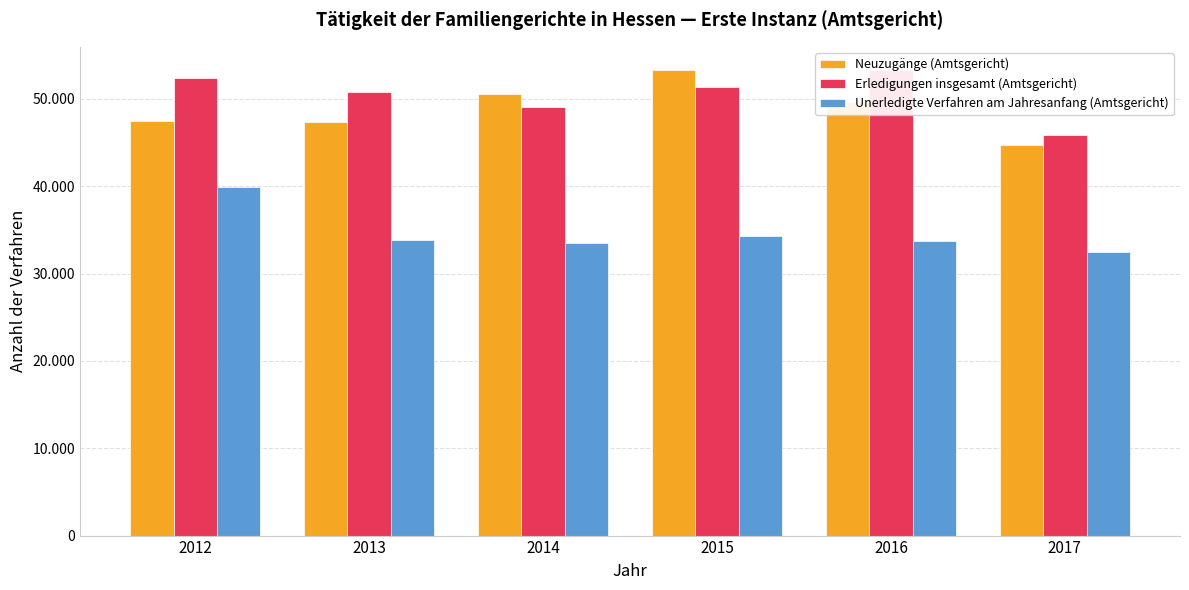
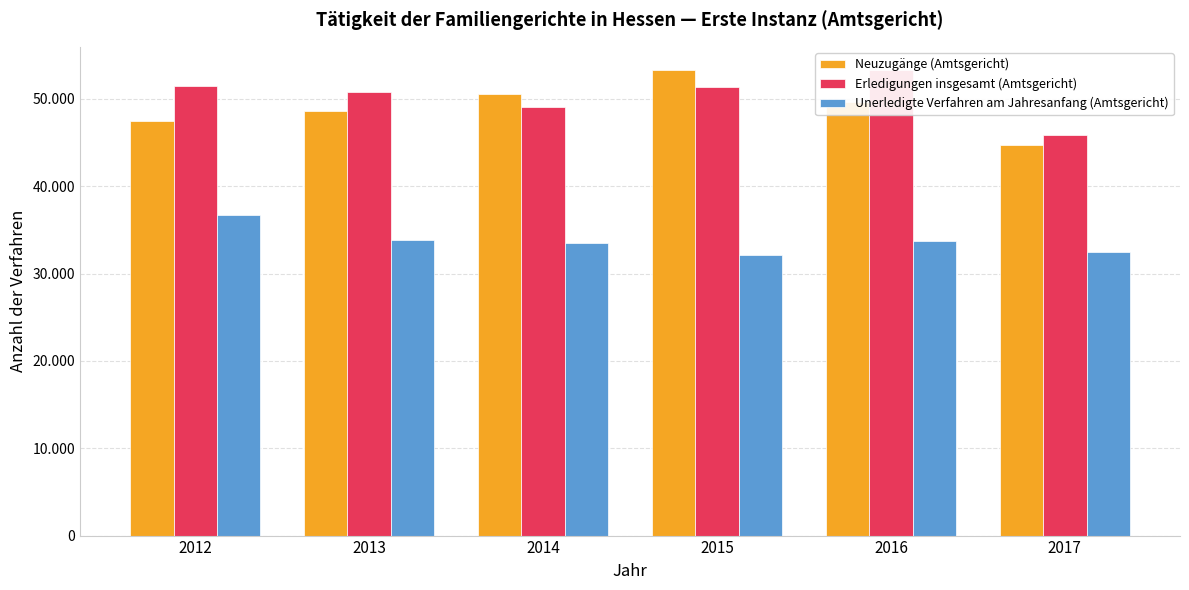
Erledigungen insgesamt (Amtsgericht), 2012: 52 -> 51
Unerledigte Verfahren am Jahresanfang (Amtsgericht), 2012: 40 -> 37
Neuzugänge (Amtsgericht), 2013: 47 -> 49
Unerledigte Verfahren am Jahresanfang (Amtsgericht), 2015: 34 -> 32
